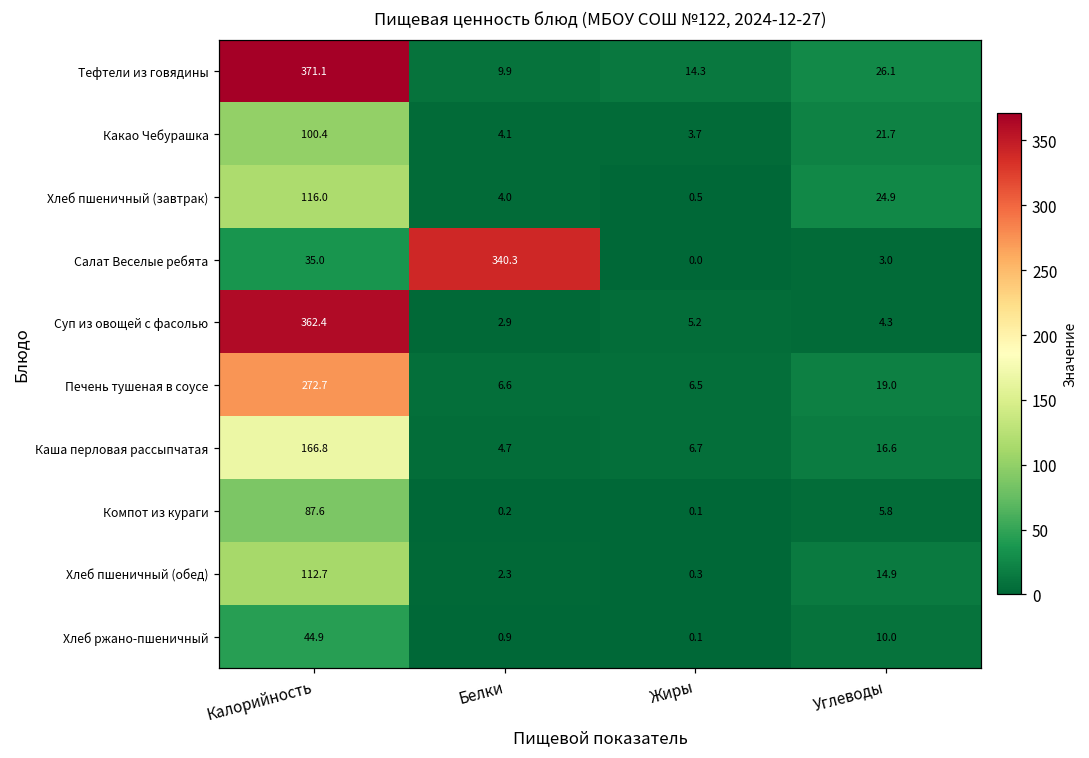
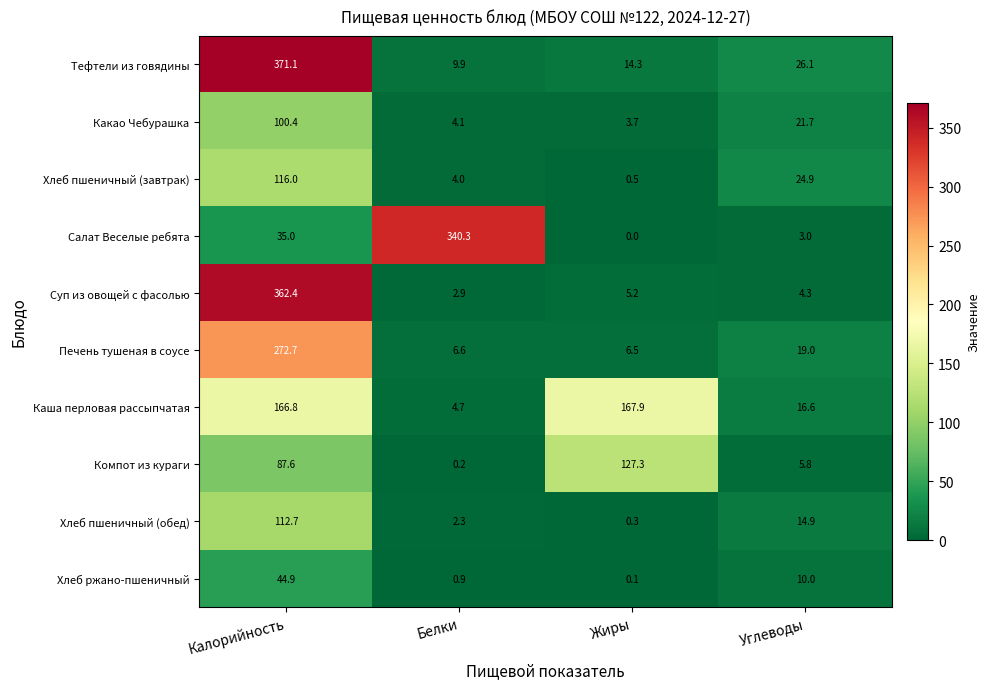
Каша перловая рассыпчатая, Жиры: 6.7 -> 167.9
Компот из кураги, Жиры: 0.1 -> 127.3
